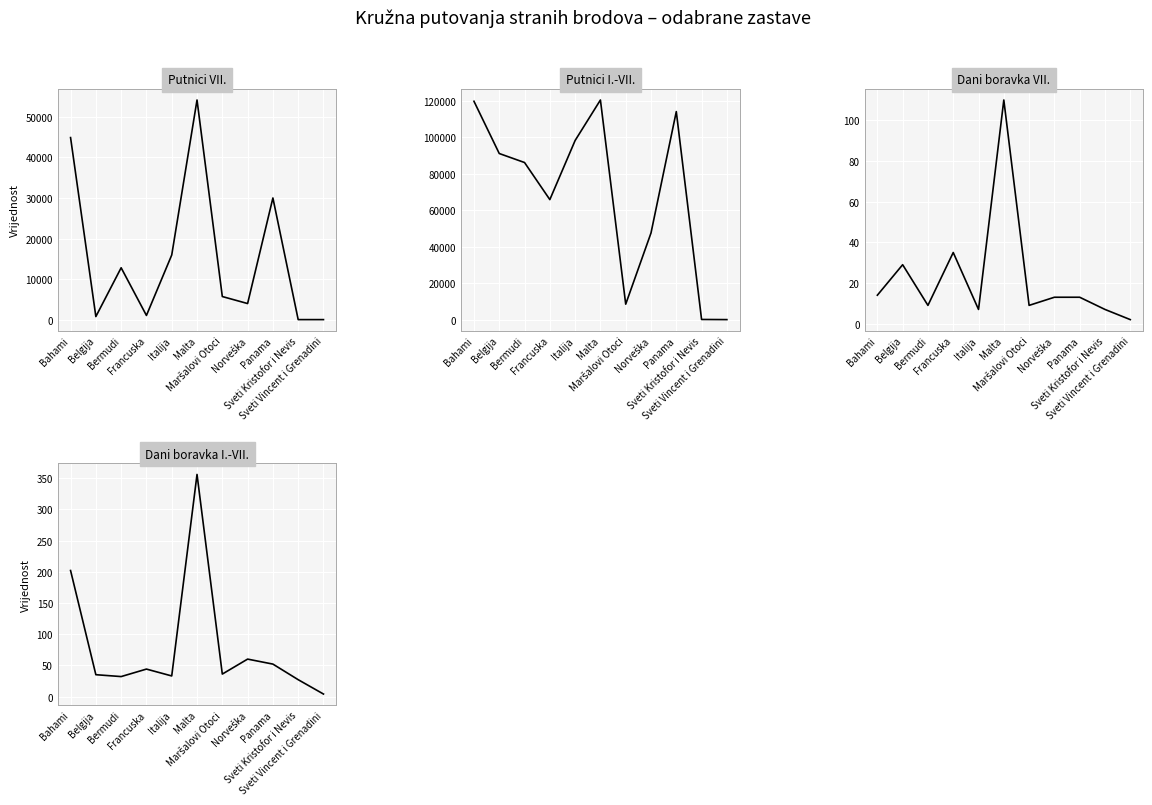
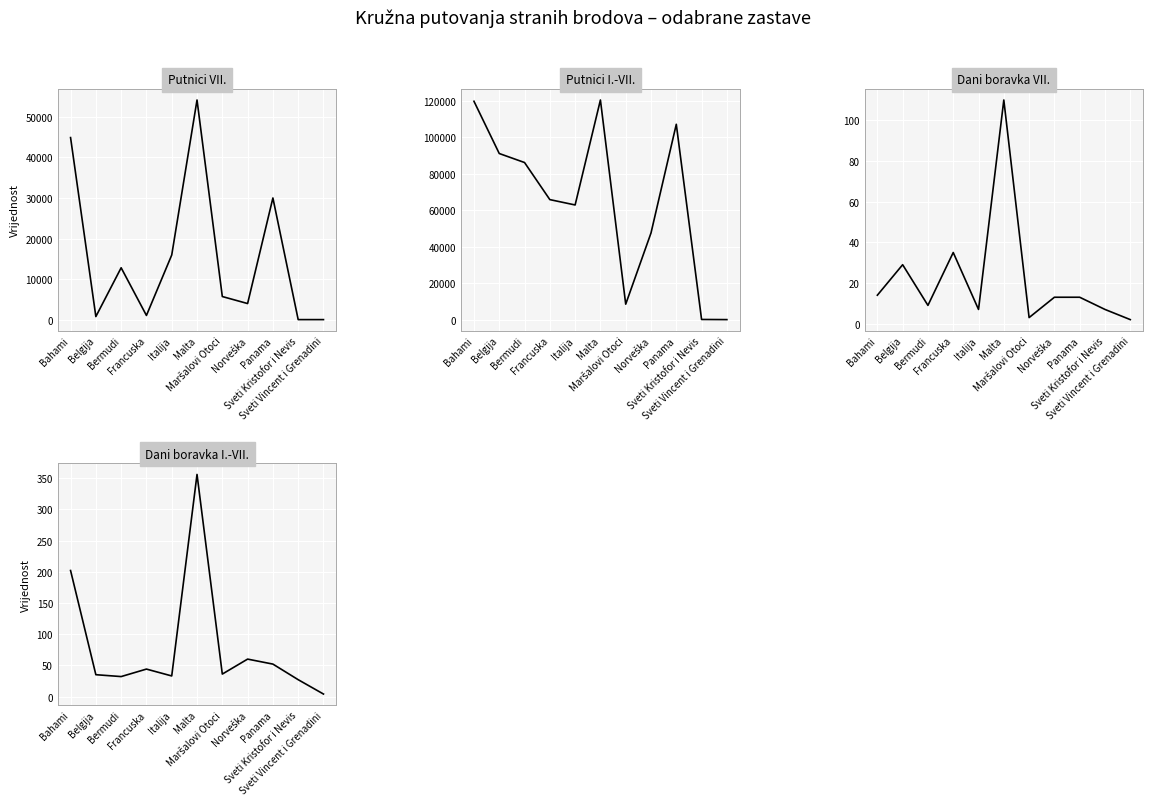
Putnici I.-VII., Italija: 98000 -> 63000
Putnici I.-VII., Panama: 114000 -> 107000
Dani boravka VII., Maršalovi Otoci: 9 -> 3
